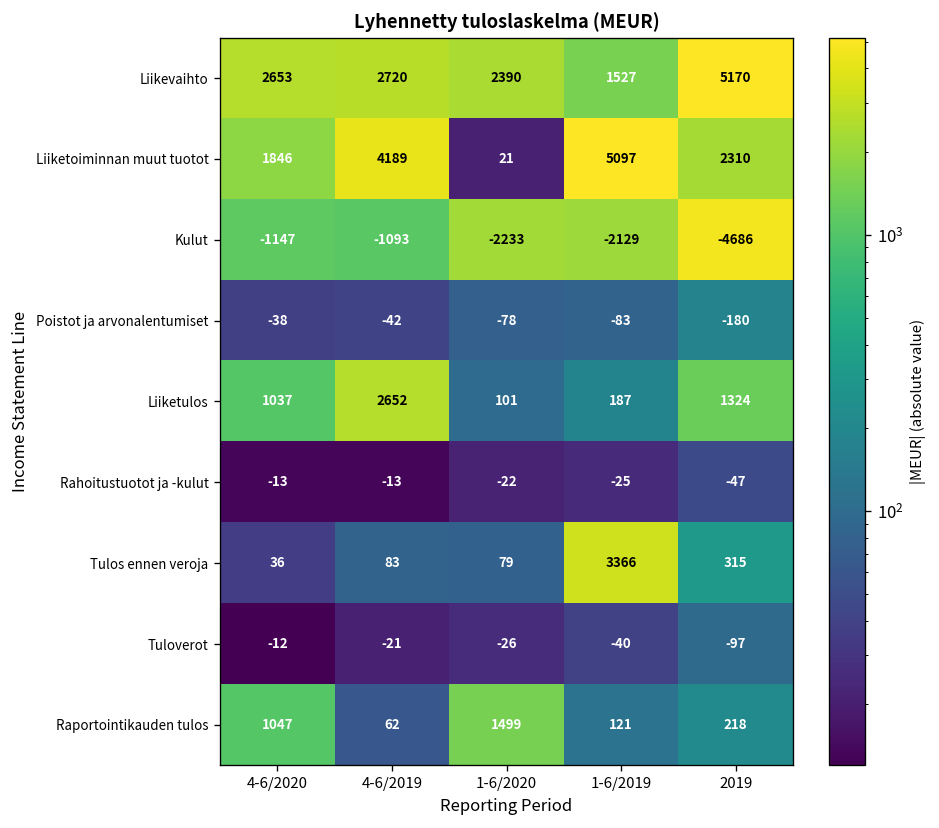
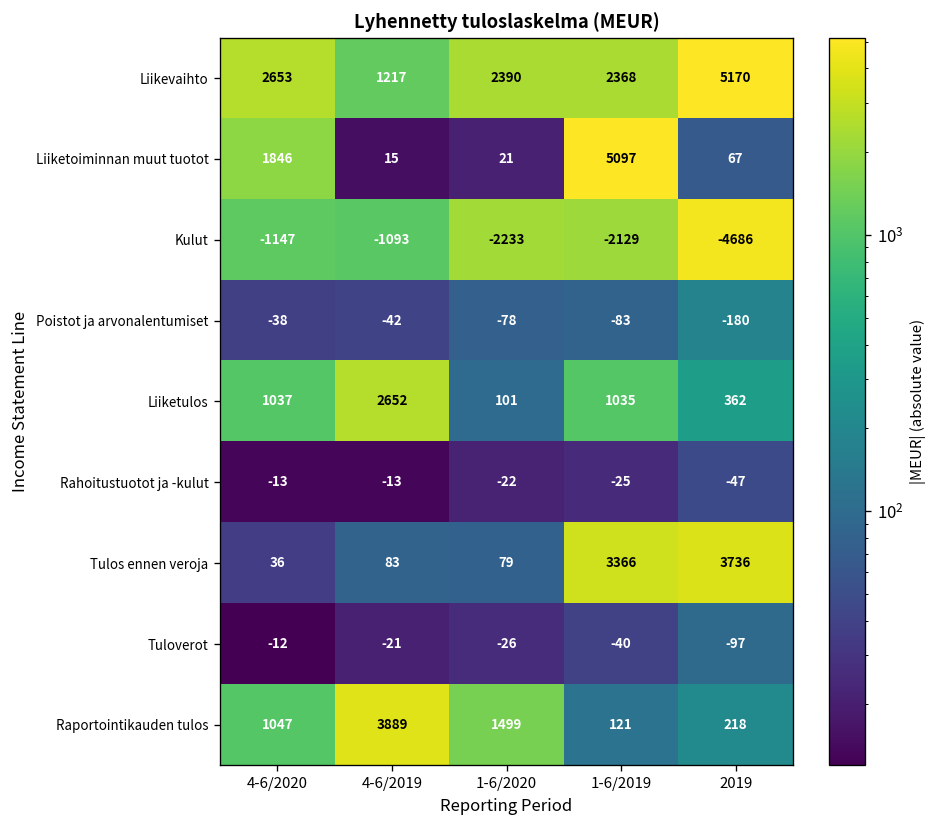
Liikevaihto, 4-6/2019: 2720 -> 1217
Liikevaihto, 1-6/2019: 1527 -> 2368
Liiketoiminnan muut tuotot, 4-6/2019: 4189 -> 15
Liiketoiminnan muut tuotot, 2019: 2310 -> 67
Liiketulos, 1-6/2019: 187 -> 1035
Liiketulos, 2019: 1324 -> 362
Tulos ennen veroja, 2019: 315 -> 3736
Raportointikauden tulos, 4-6/2019: 62 -> 3889
